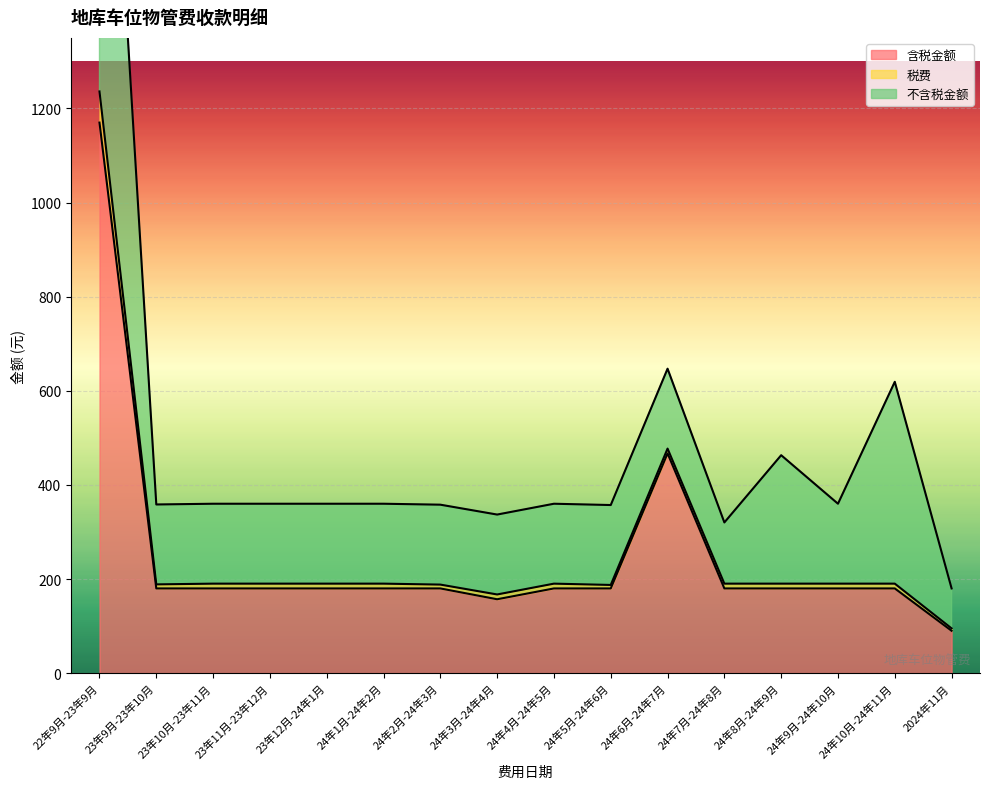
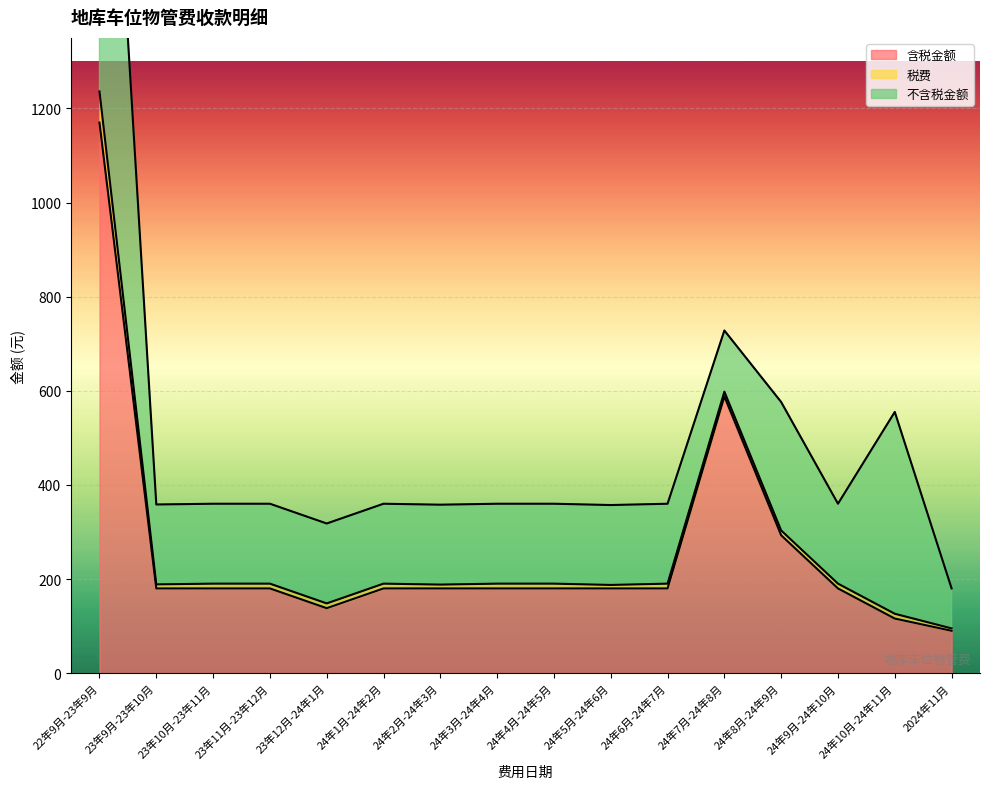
含税金额, 23年12月-24年1月: 180 -> 140
含税金额, 24年3月-24年4月: 160 -> 180
含税金额, 24年6月-24年7月: 470 -> 180
含税金额, 24年7月-24年8月: 180 -> 590
含税金额, 24年8月-24年9月: 180 -> 290
含税金额, 24年10月-24年11月: 180 -> 120
